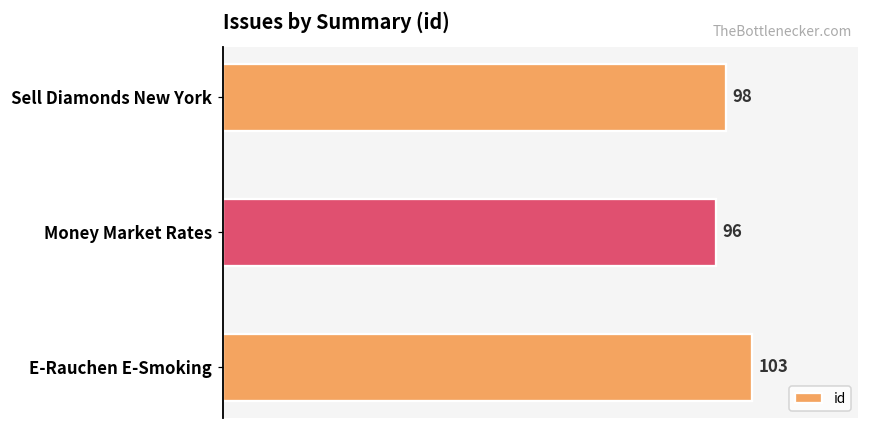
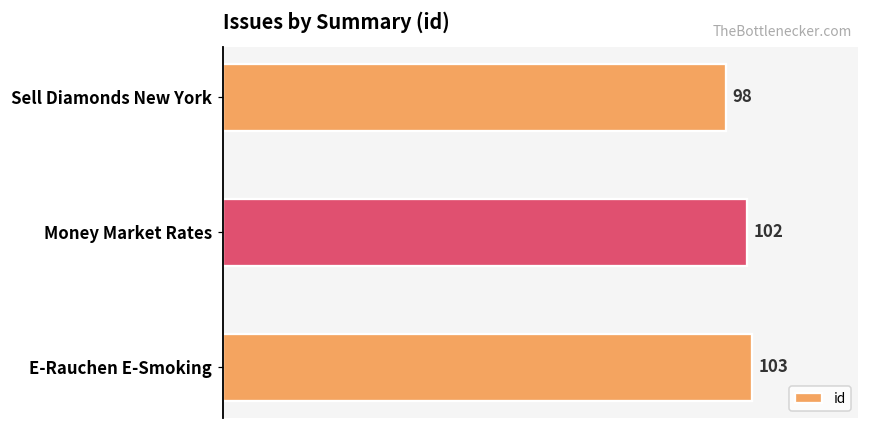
Money Market Rates: 96 -> 102
